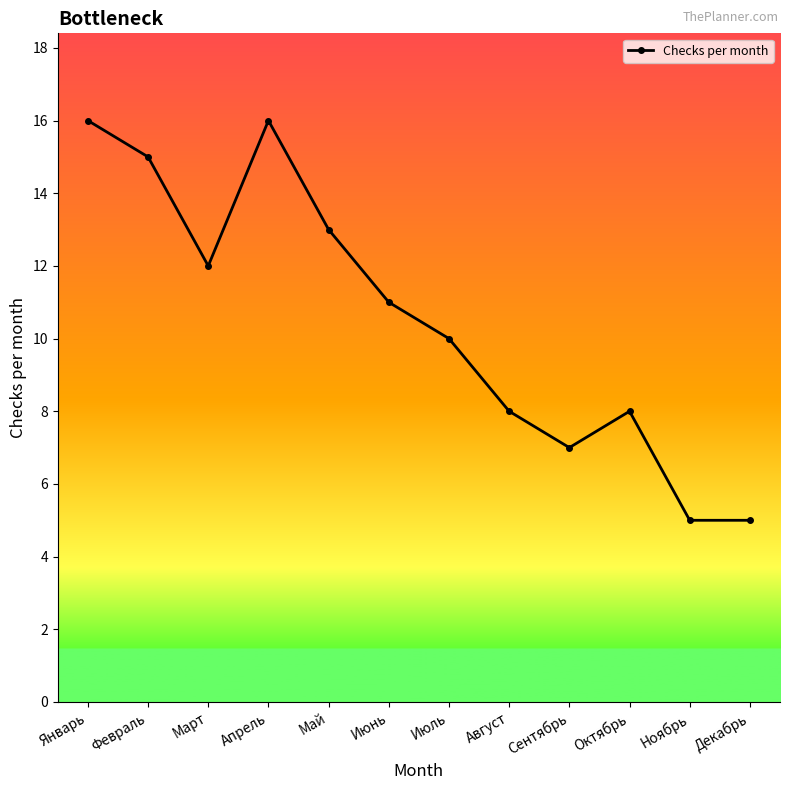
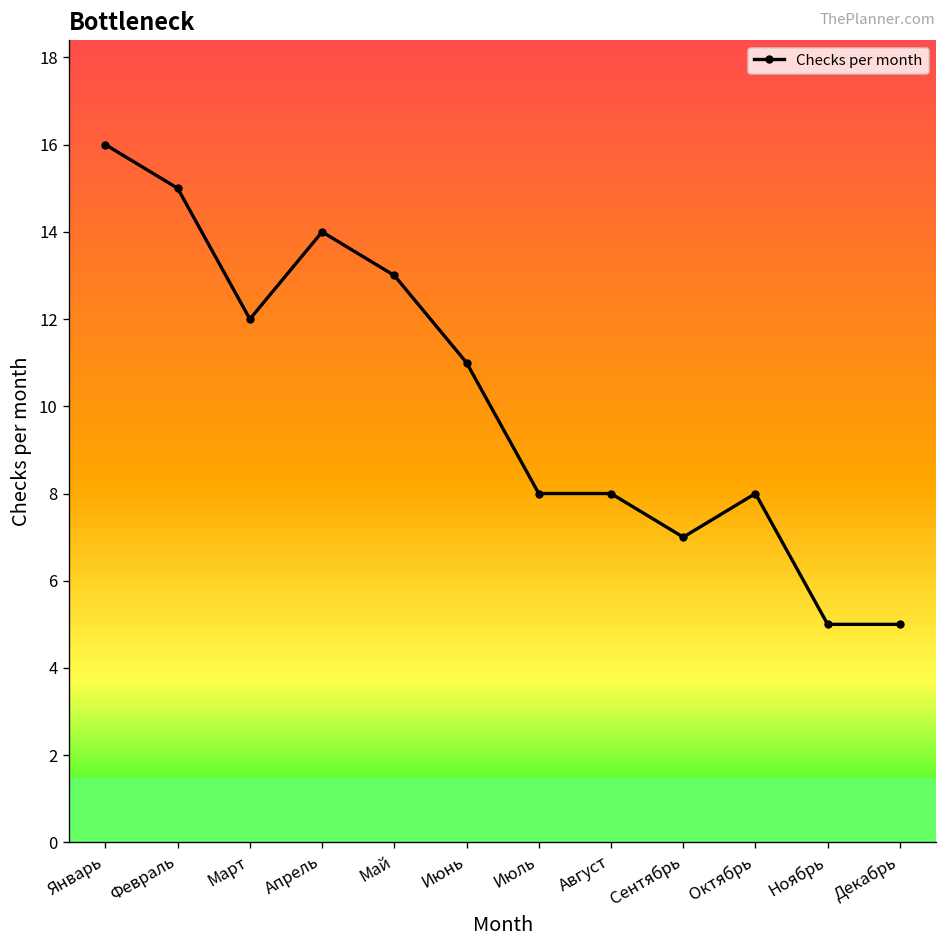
Апрель: 16 -> 14
Июль: 10 -> 8
